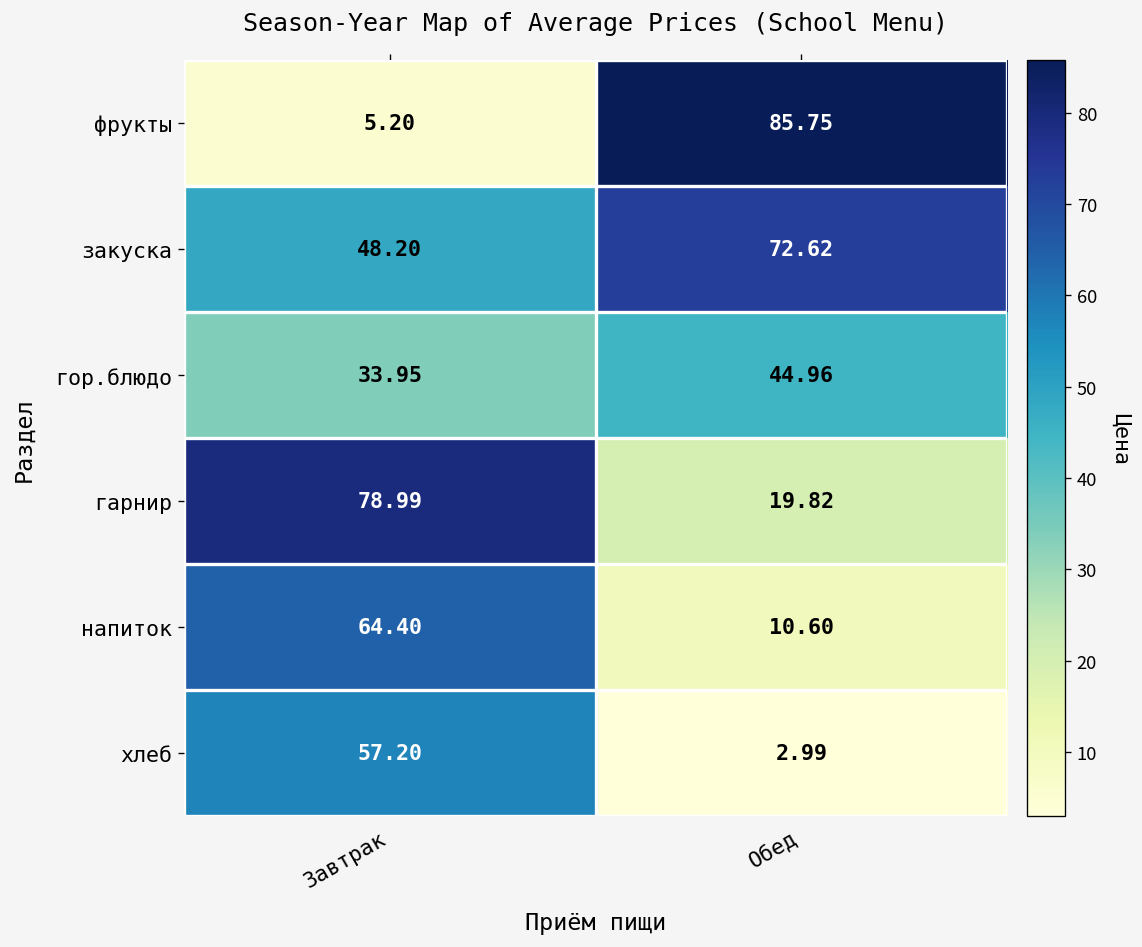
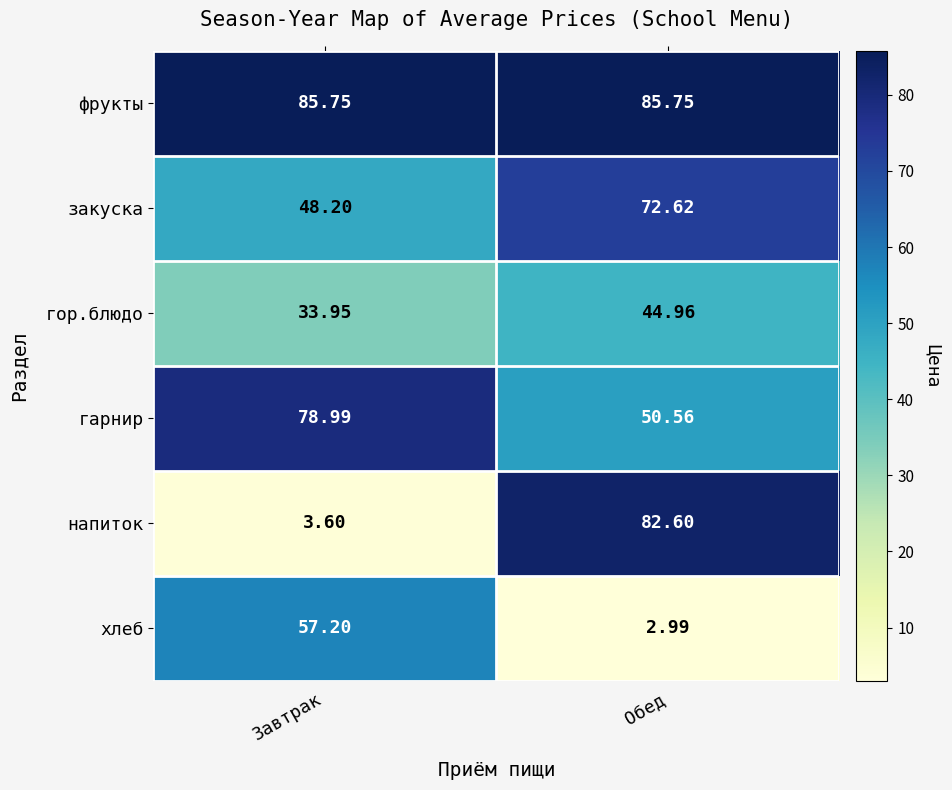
фрукты, Завтрак: 5.20 -> 85.75
гарнир, Обед: 19.82 -> 50.56
напиток, Завтрак: 64.40 -> 3.60
напиток, Обед: 10.60 -> 82.60
